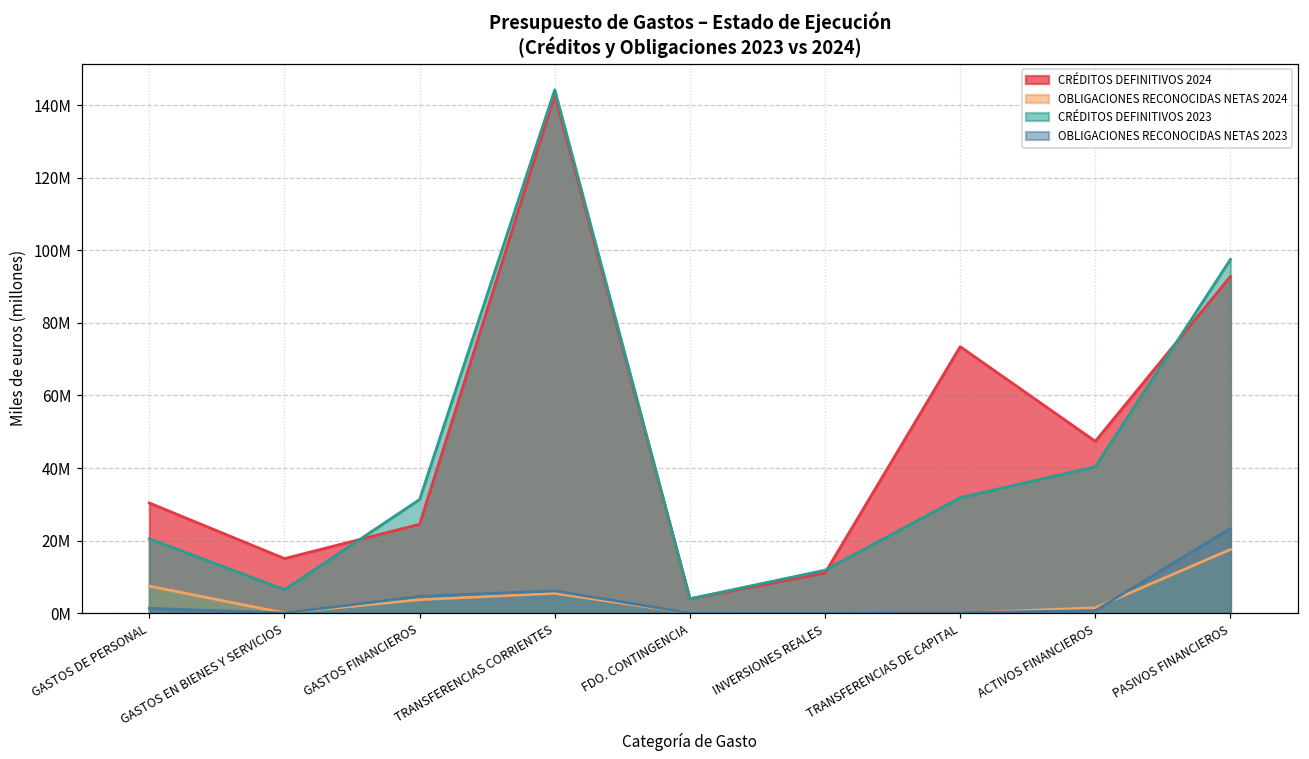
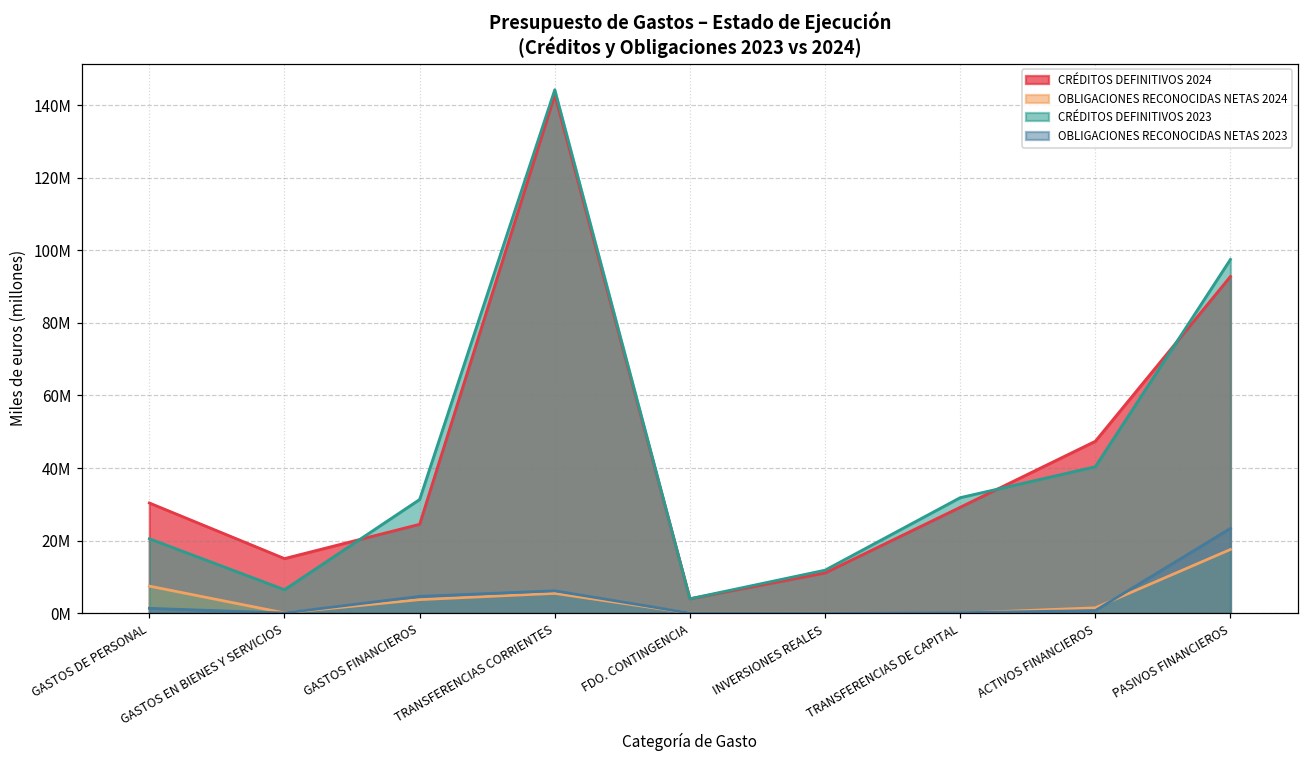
CRÉDITOS DEFINITIVOS 2024, TRANSFERENCIAS DE CAPITAL: 73000000 -> 29000000
